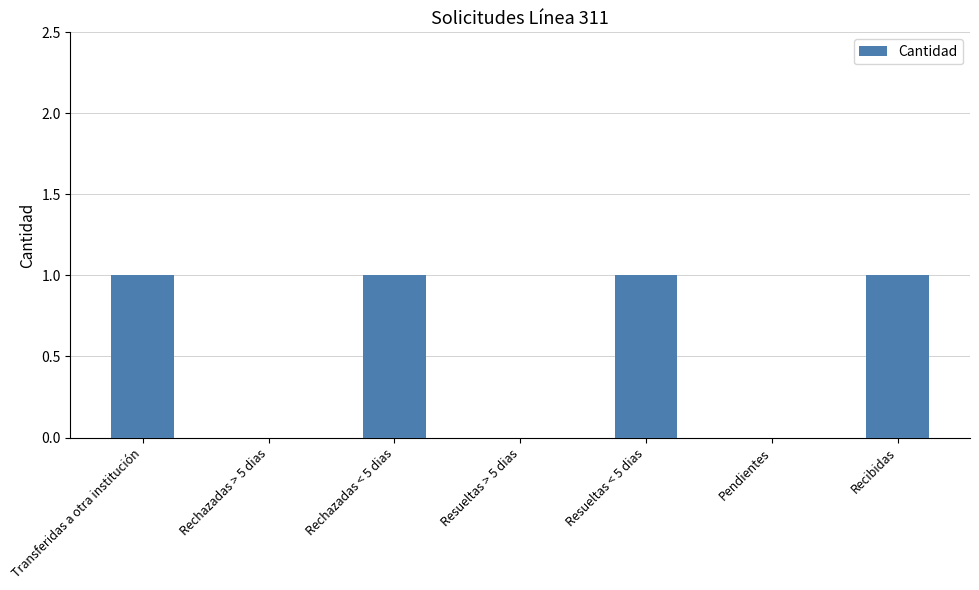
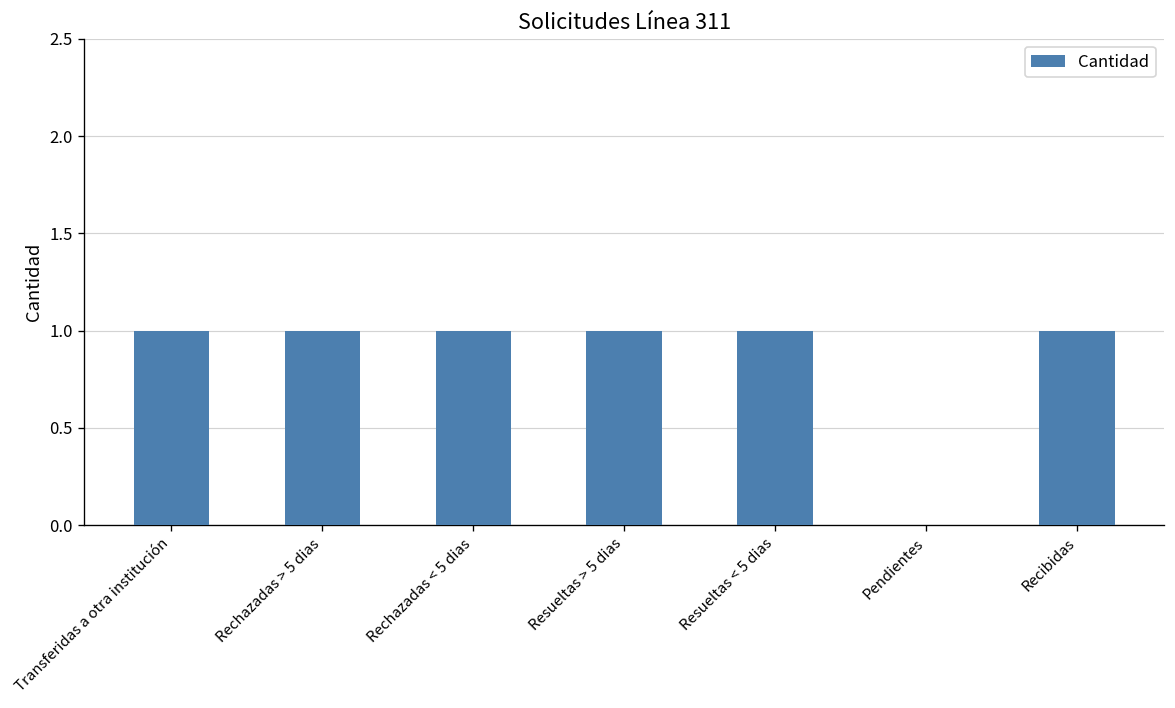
Rechazadas > 5 dias: 0 -> 1
Resueltas > 5 dias: 0 -> 1
